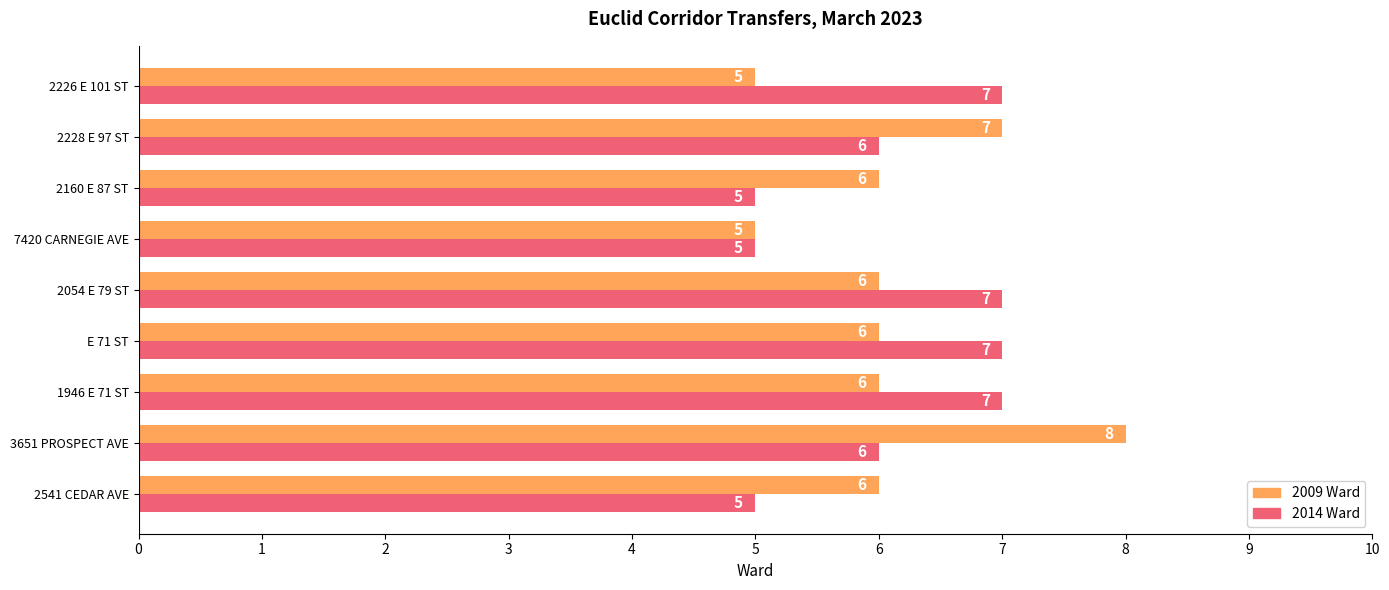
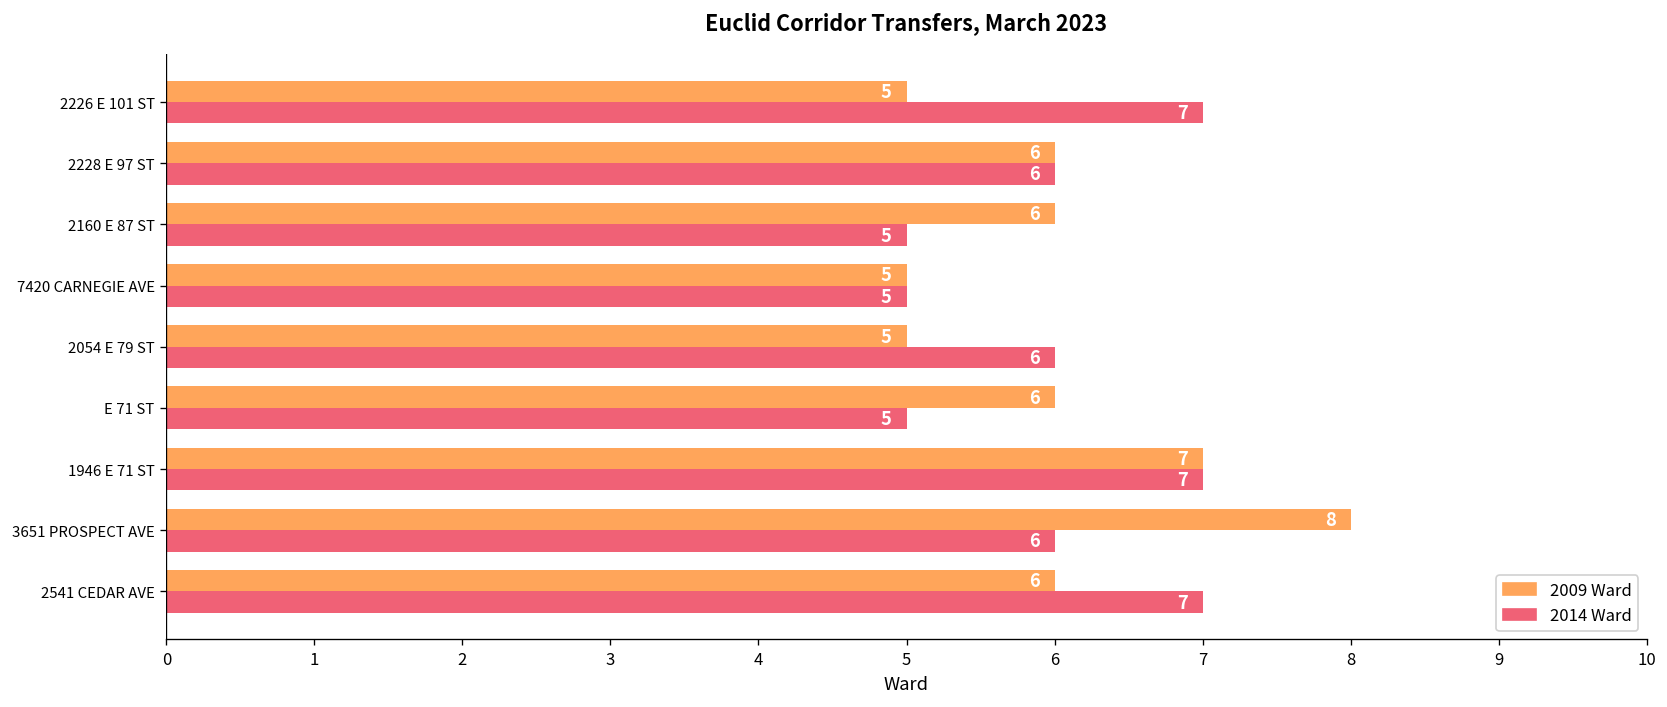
2009 Ward, 2228 E 97 ST: 7 -> 6
2009 Ward, 2054 E 79 ST: 6 -> 5
2014 Ward, 2054 E 79 ST: 7 -> 6
2014 Ward, E 71 ST: 7 -> 5
2009 Ward, 1946 E 71 ST: 6 -> 7
2014 Ward, 2541 CEDAR AVE: 5 -> 7
